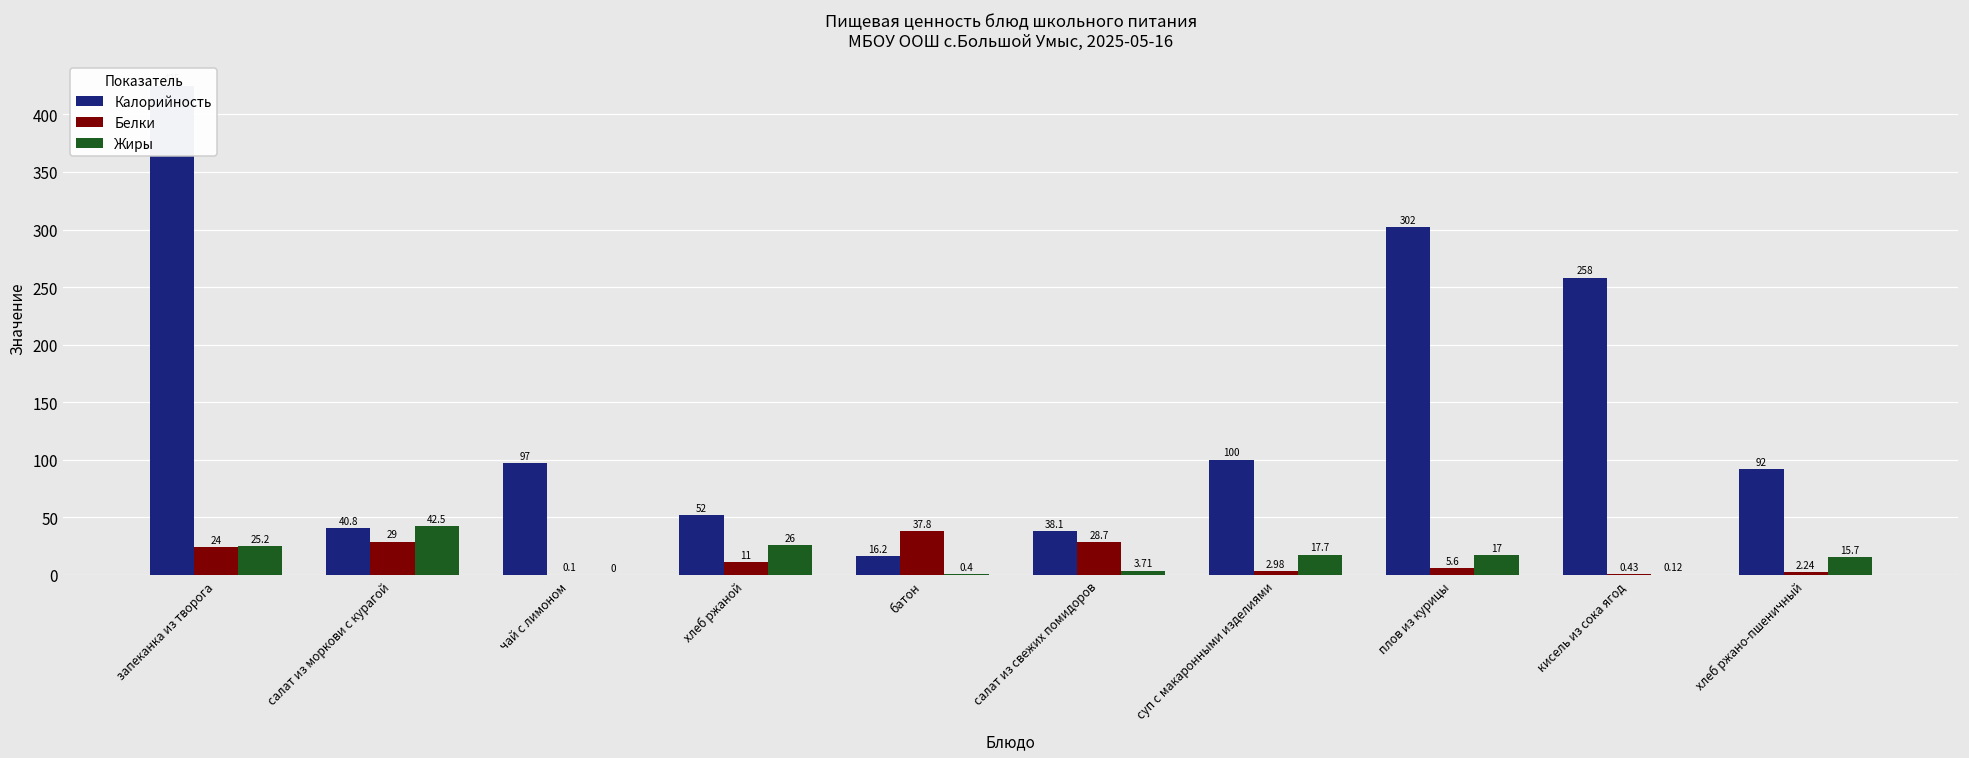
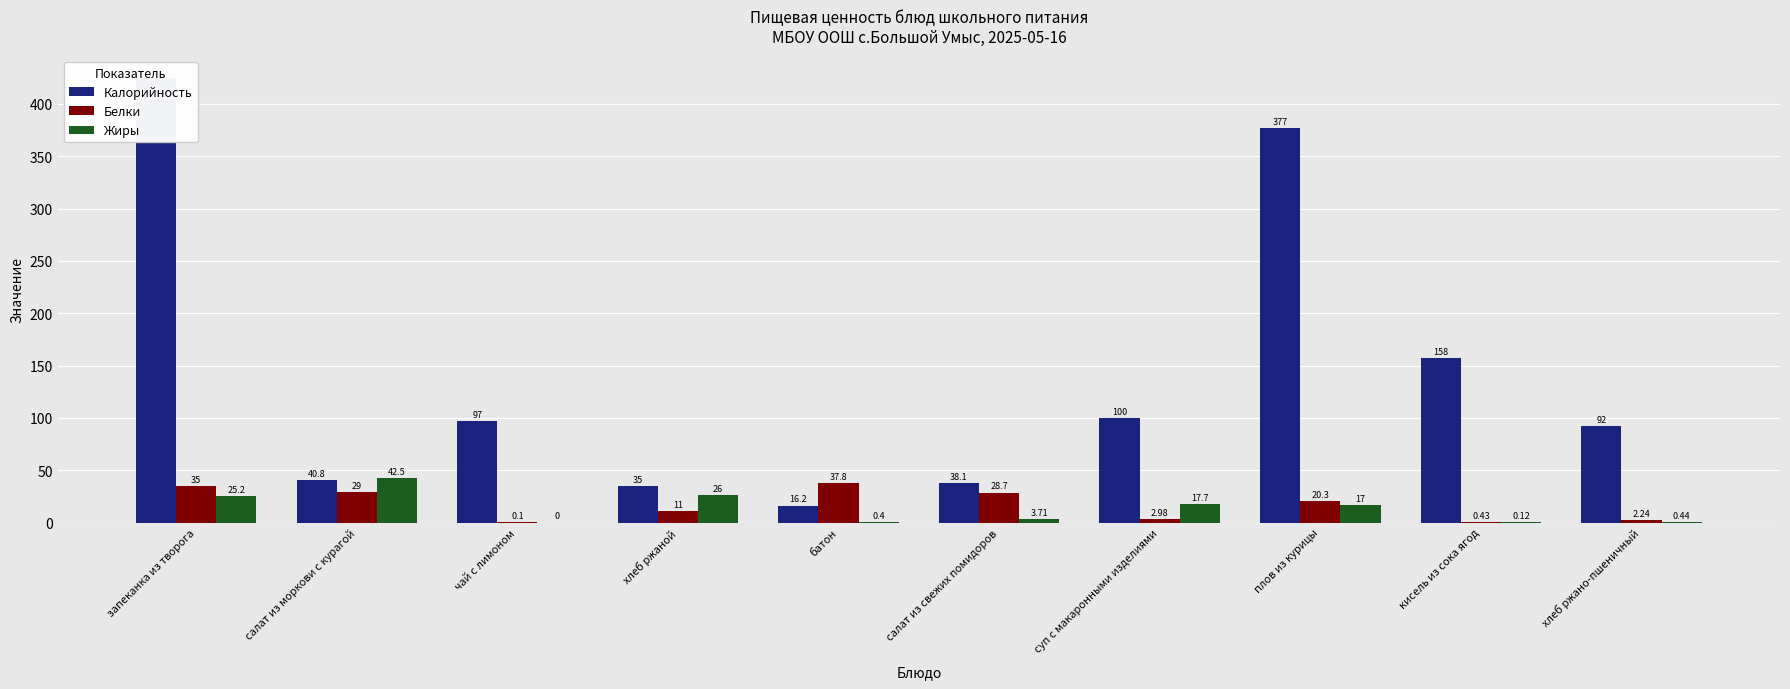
Белки, запеканка из творога: 24 -> 35
Калорийность, хлеб ржаной: 52 -> 35
Калорийность, плов из курицы: 302 -> 377
Белки, плов из курицы: 5.6 -> 20.3
Калорийность, кисель из сока ягод: 258 -> 158
Жиры, хлеб ржано-пшеничный: 15.7 -> 0.44
